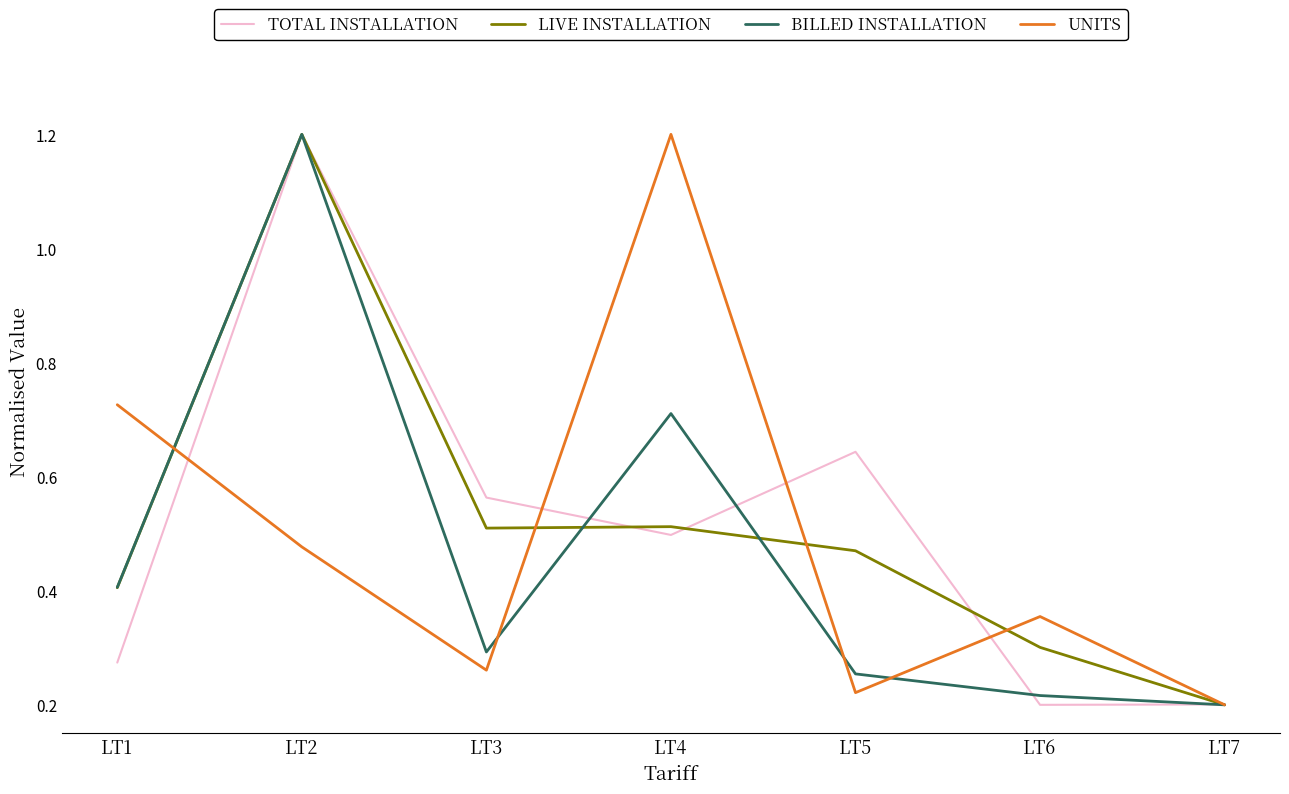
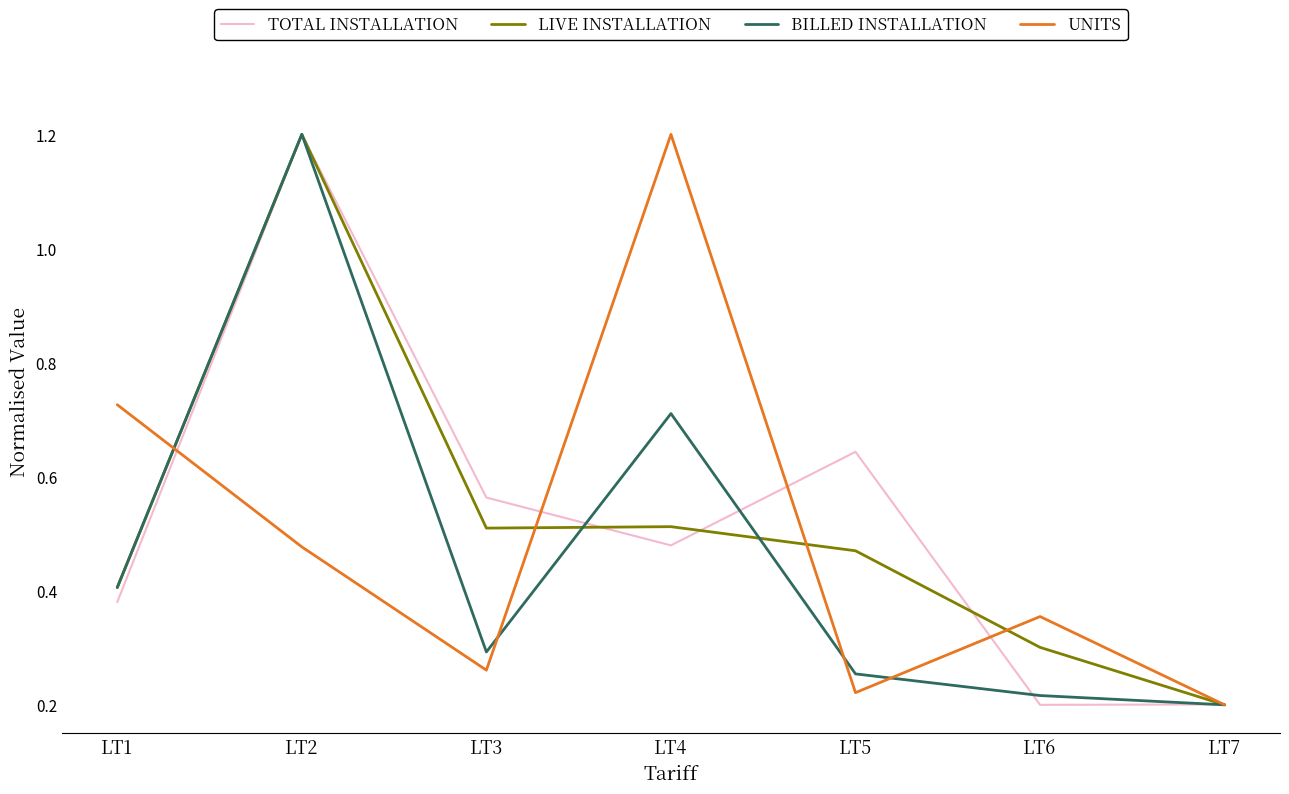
TOTAL INSTALLATION, LT1: 0.27 -> 0.38
TOTAL INSTALLATION, LT4: 0.50 -> 0.48
